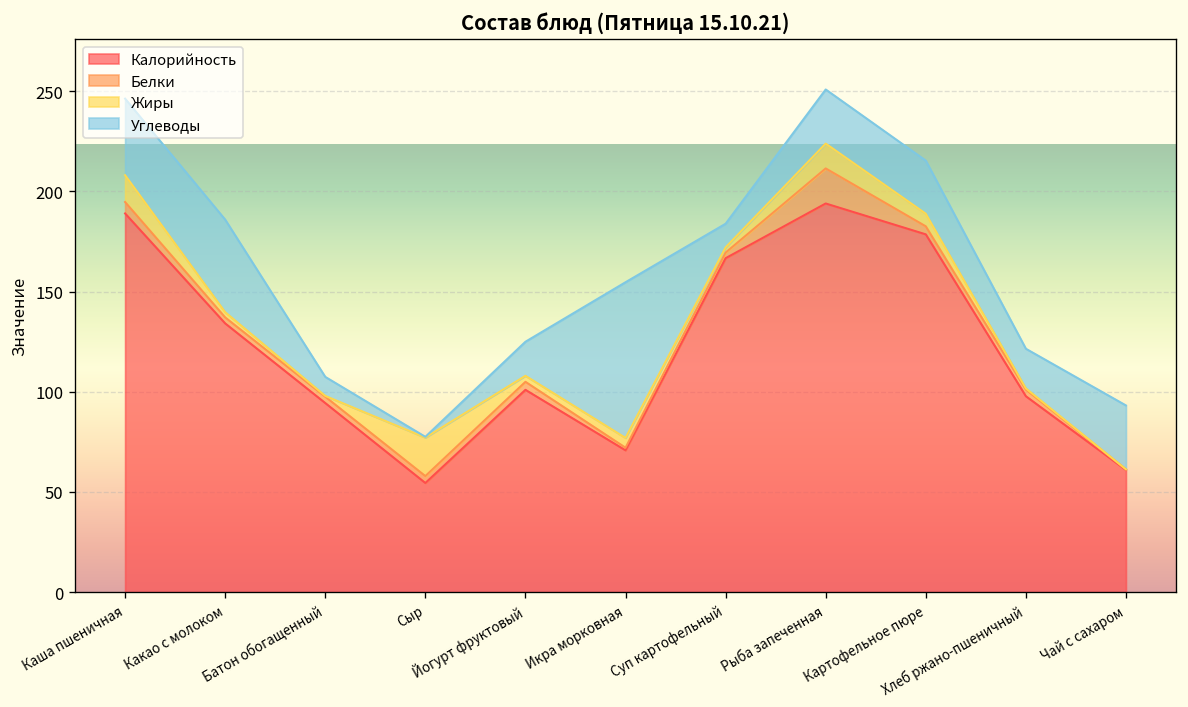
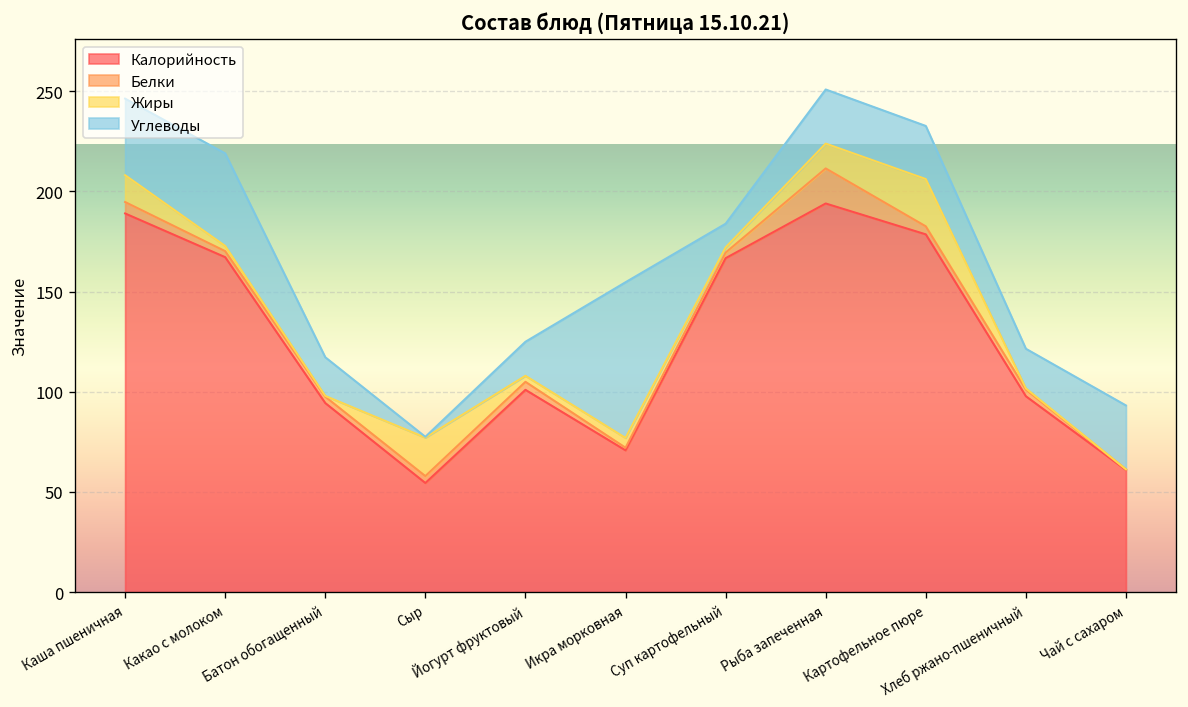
Калорийность, Какао с молоком: 134 -> 167
Углеводы, Батон обогащенный: 10 -> 19
Жиры, Картофельное пюре: 6 -> 24
